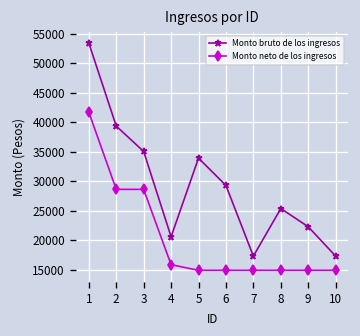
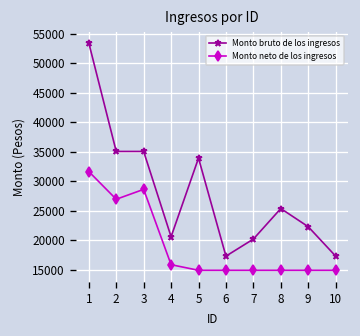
Monto neto de los ingresos, 1: 42000 -> 32000
Monto bruto de los ingresos, 2: 39000 -> 35000
Monto neto de los ingresos, 2: 29000 -> 27000
Monto bruto de los ingresos, 6: 29000 -> 17000
Monto bruto de los ingresos, 7: 17000 -> 20000
